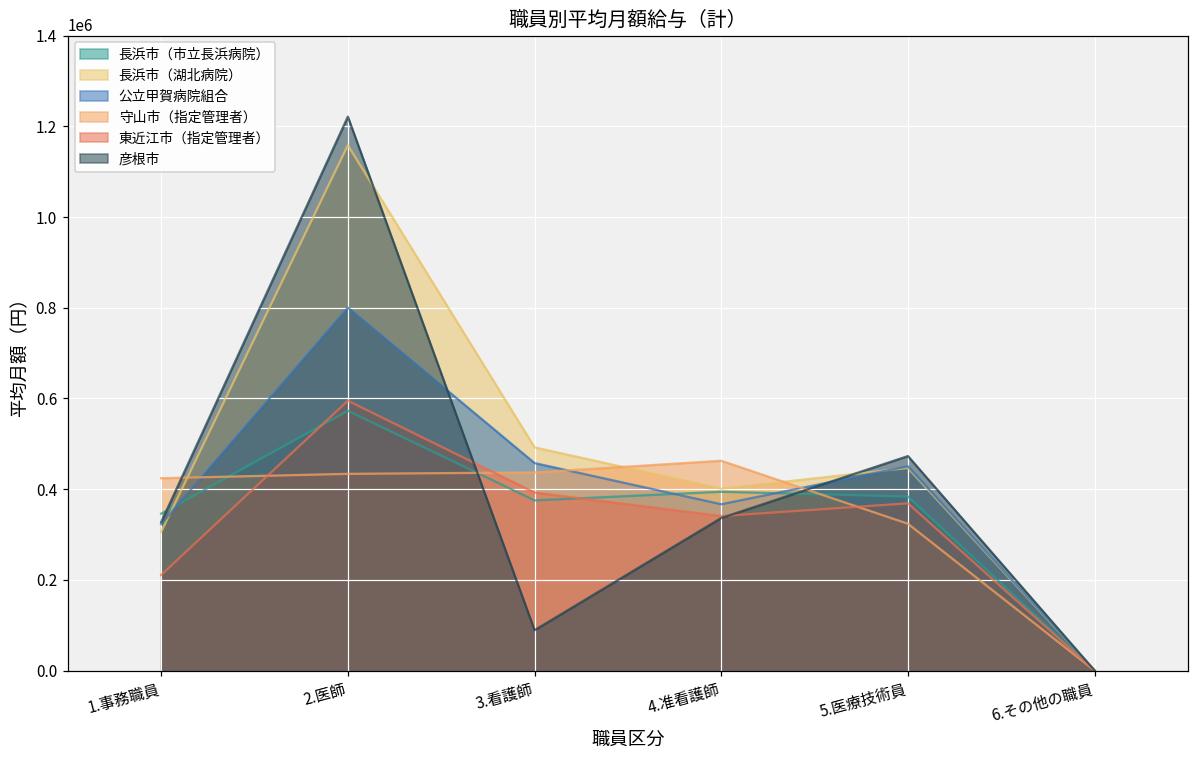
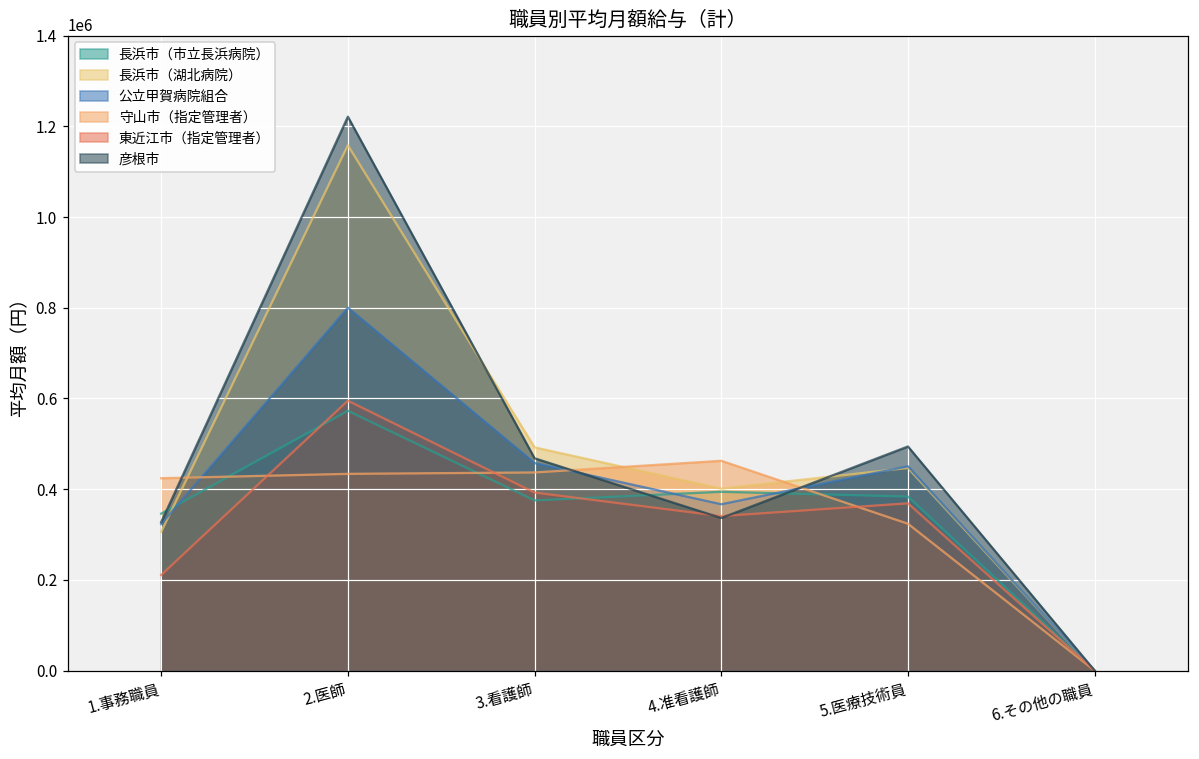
彦根市, 3.看護師: 90000 -> 470000
彦根市, 5.医療技術員: 470000 -> 490000
